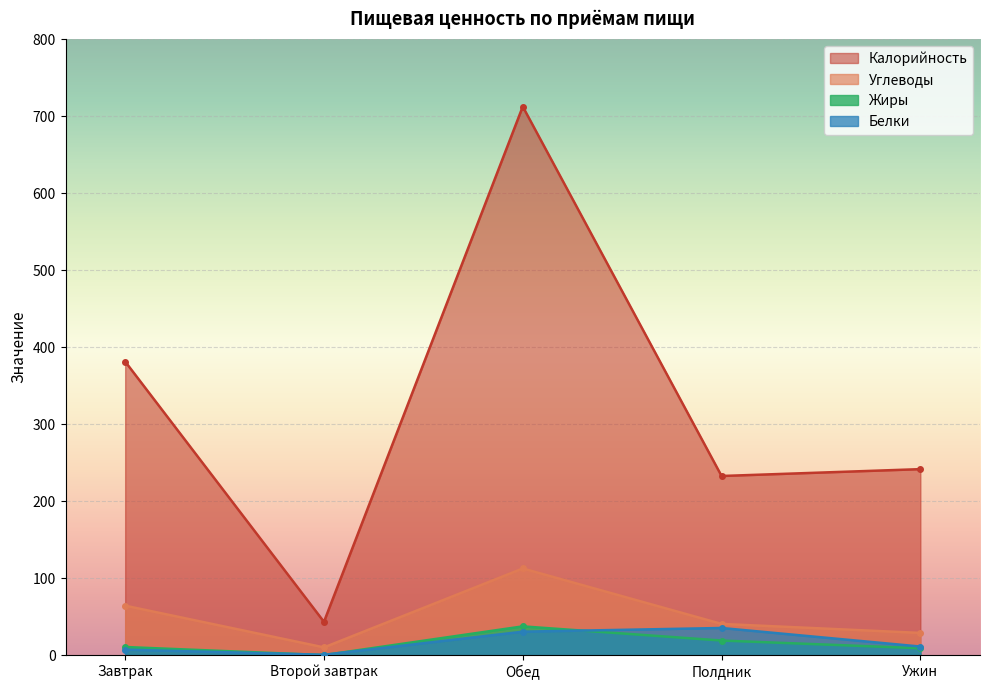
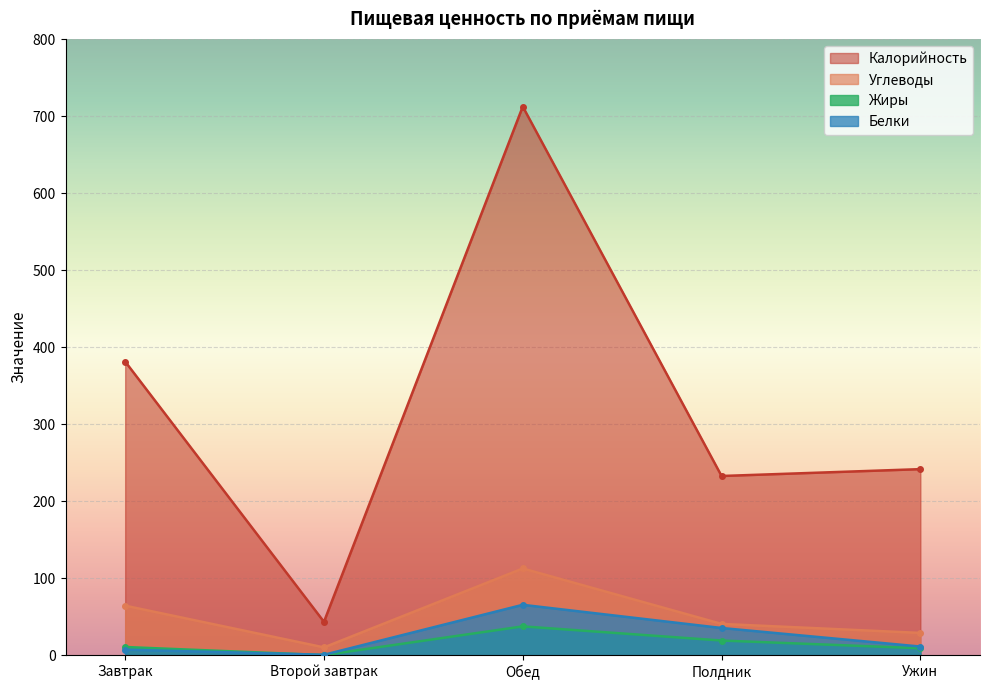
Белки, Обед: 30 -> 70
